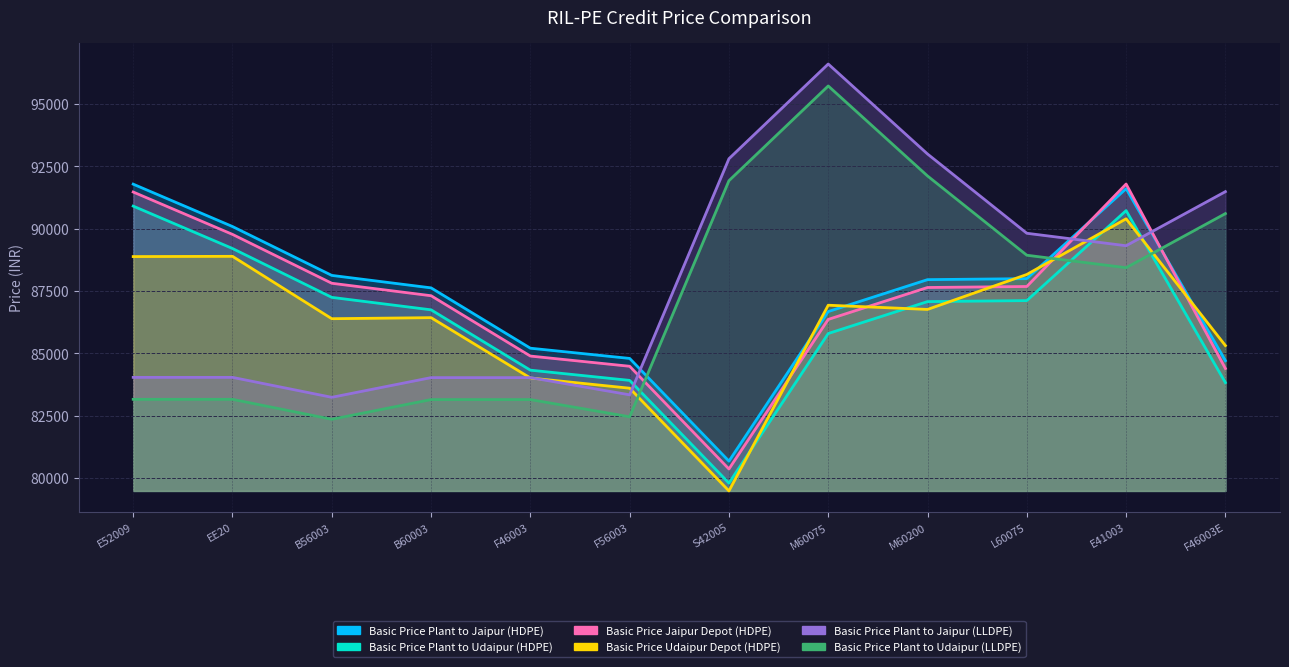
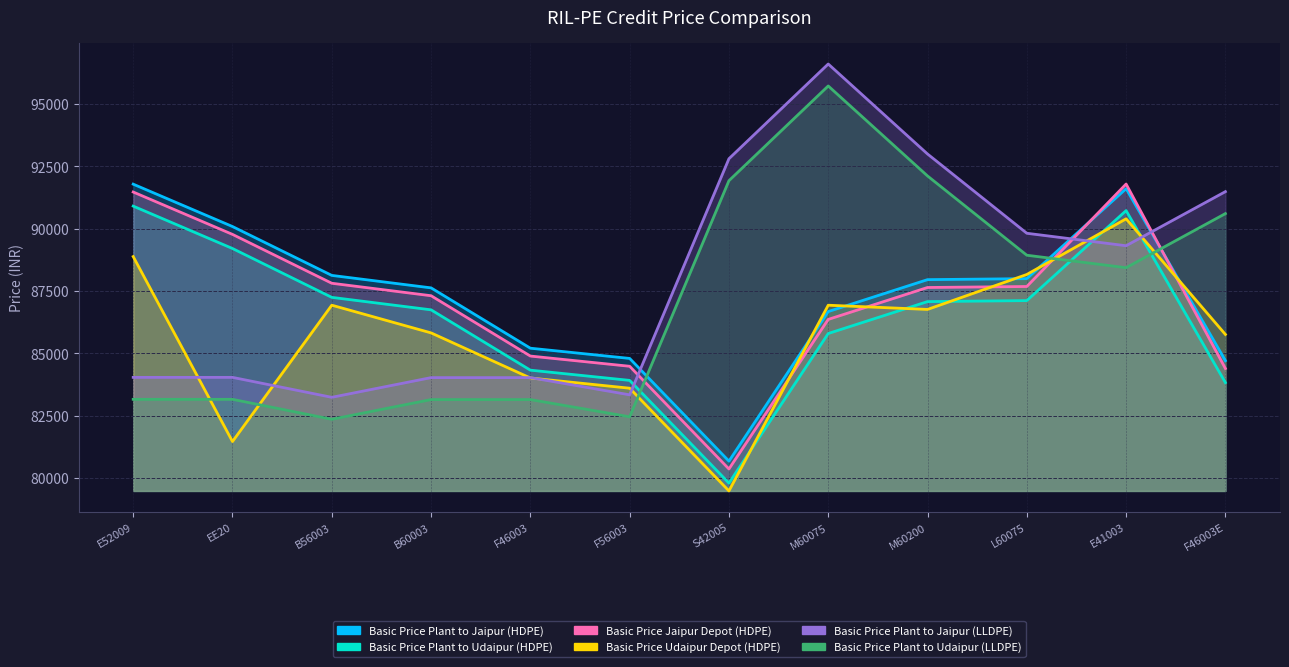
Basic Price Udaipur Depot (HDPE), EE20: 88900 -> 81500
Basic Price Udaipur Depot (HDPE), B56003: 86400 -> 86900
Basic Price Udaipur Depot (HDPE), B60003: 86400 -> 85800
Basic Price Udaipur Depot (HDPE), F46003E: 85300 -> 85800
